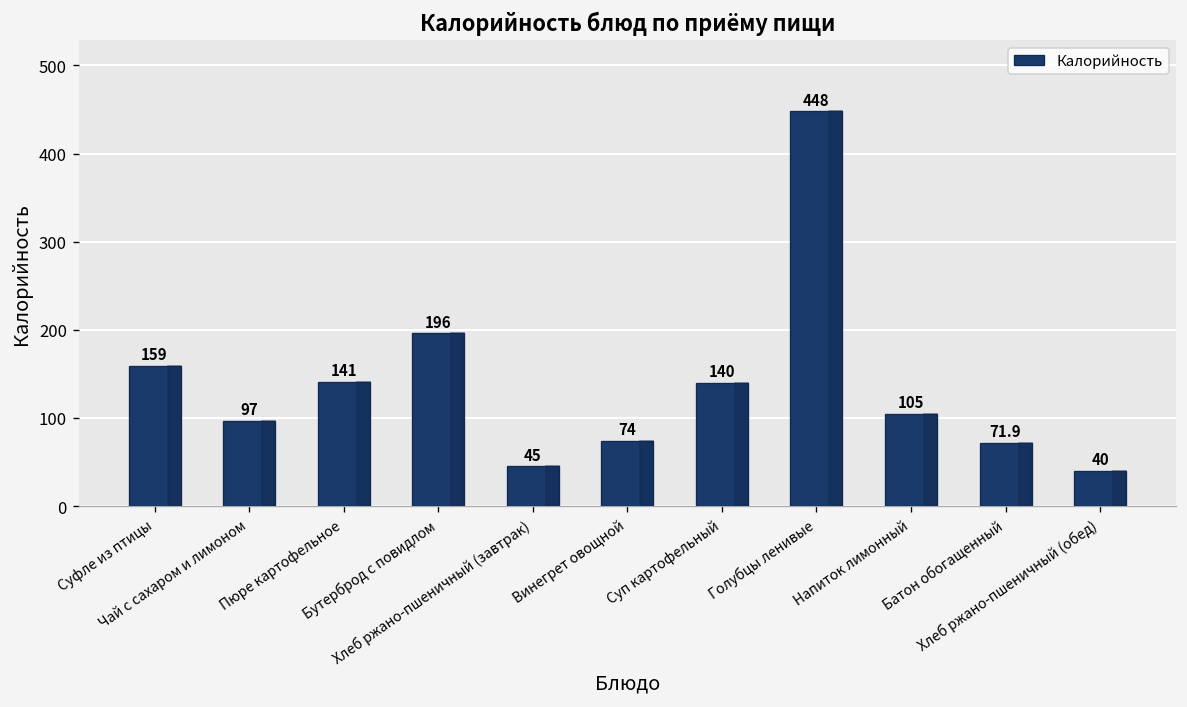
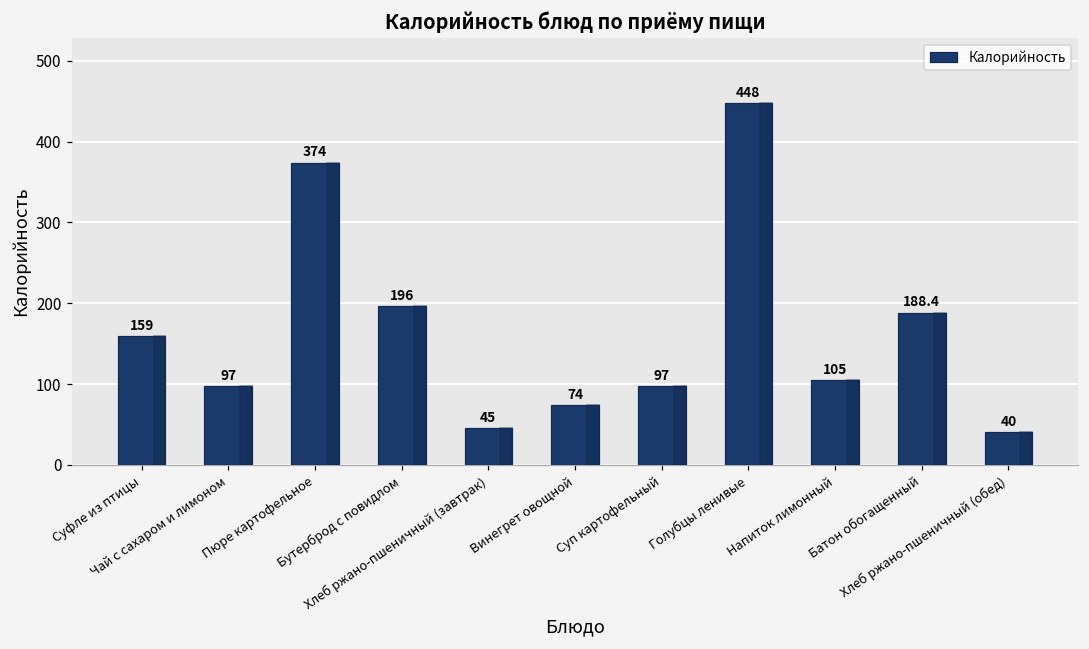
Пюре картофельное: 141 -> 374
Суп картофельный: 140 -> 97
Батон обогащенный: 71.9 -> 188.4
